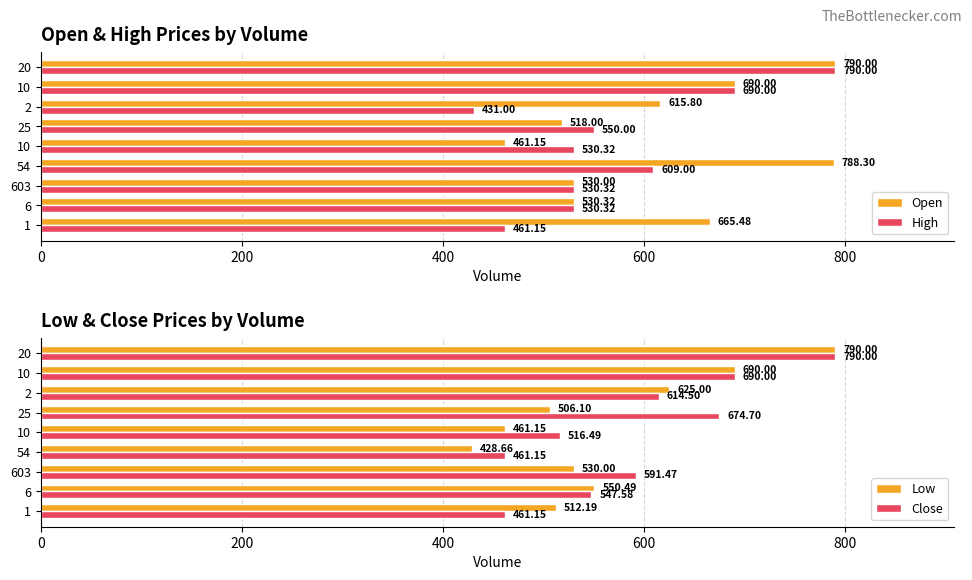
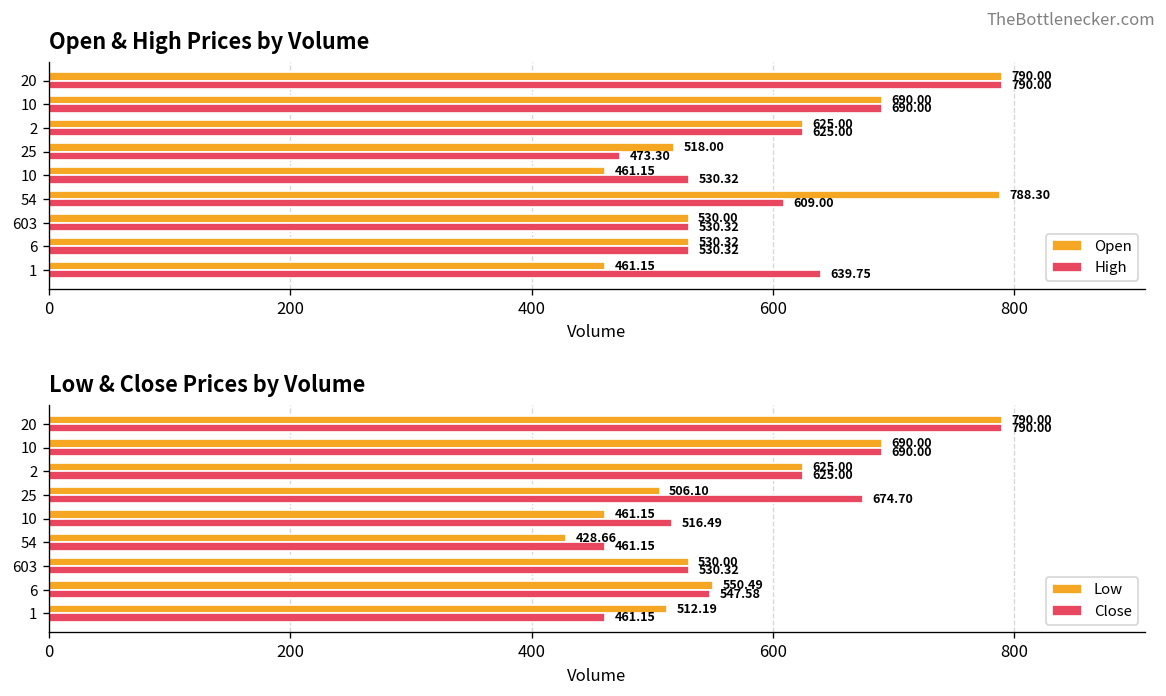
Open & High Prices by Volume, Open, 2: 615.80 -> 625.00
Open & High Prices by Volume, High, 2: 431.00 -> 625.00
Open & High Prices by Volume, High, 25: 550.00 -> 473.30
Open & High Prices by Volume, Open, 1: 665.48 -> 461.15
Open & High Prices by Volume, High, 1: 461.15 -> 639.75
Low & Close Prices by Volume, Close, 2: 614.50 -> 625.00
Low & Close Prices by Volume, Close, 603: 591.47 -> 530.32
